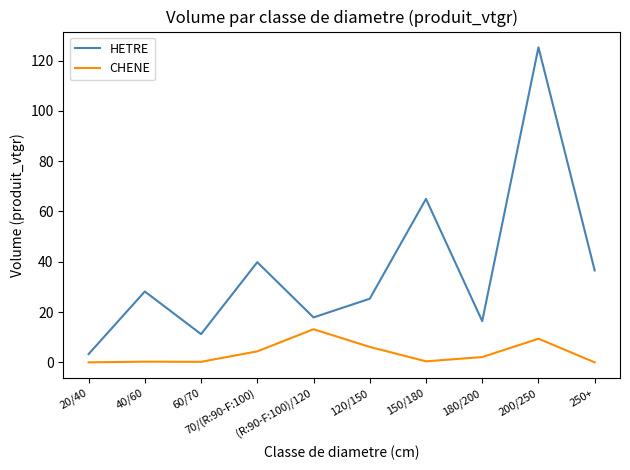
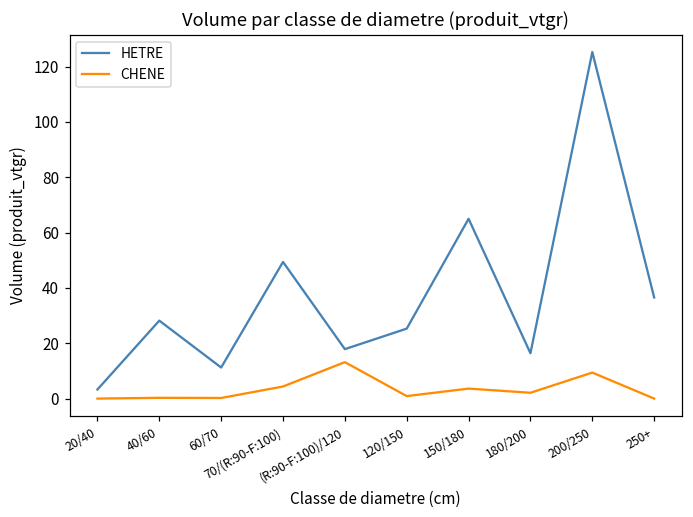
HETRE, 70/(R:90-F:100): 40 -> 49
CHENE, 120/150: 6 -> 1
CHENE, 150/180: 0 -> 4
